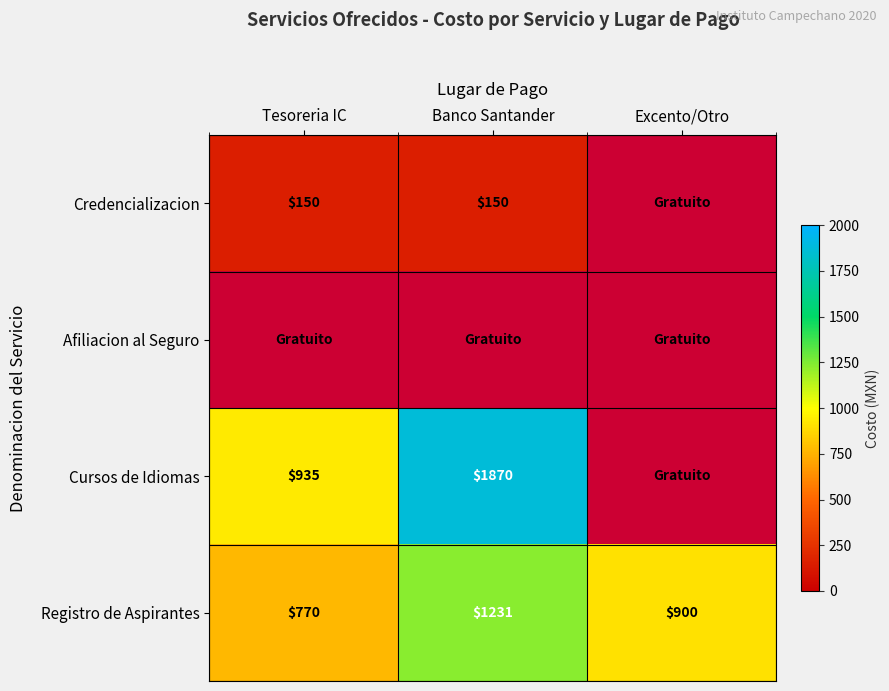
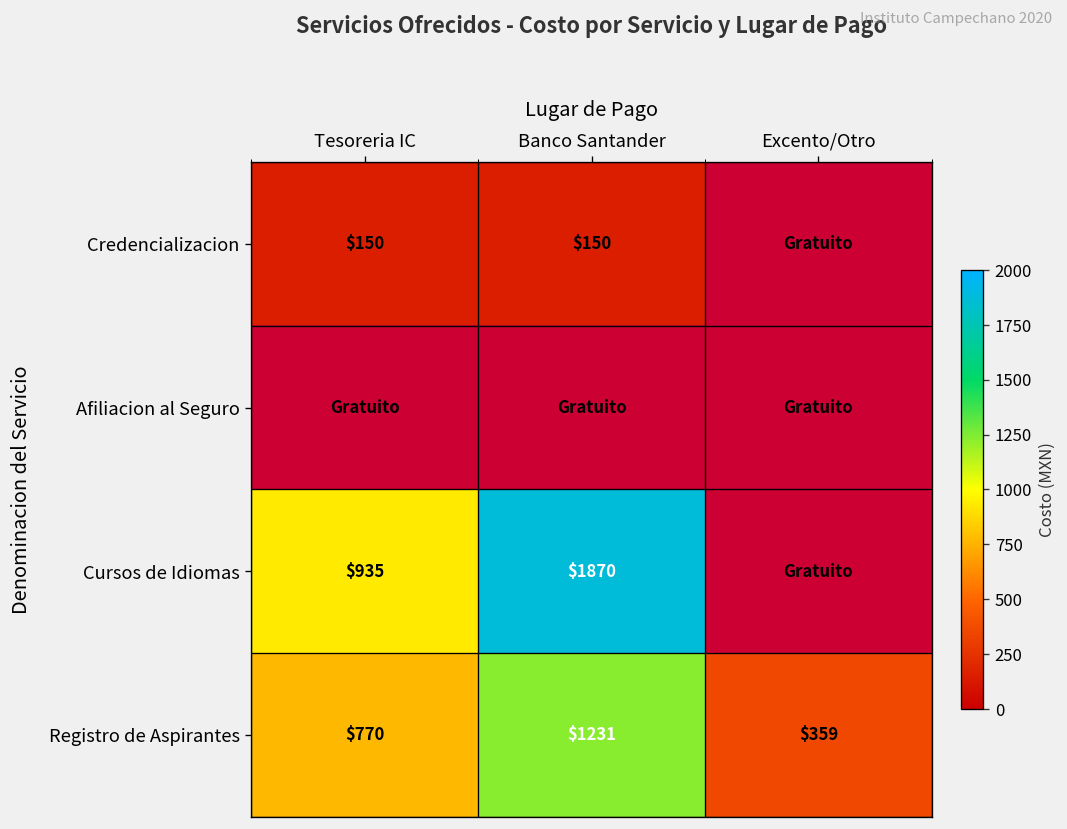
Registro de Aspirantes, Excento/Otro: $900 -> $359
